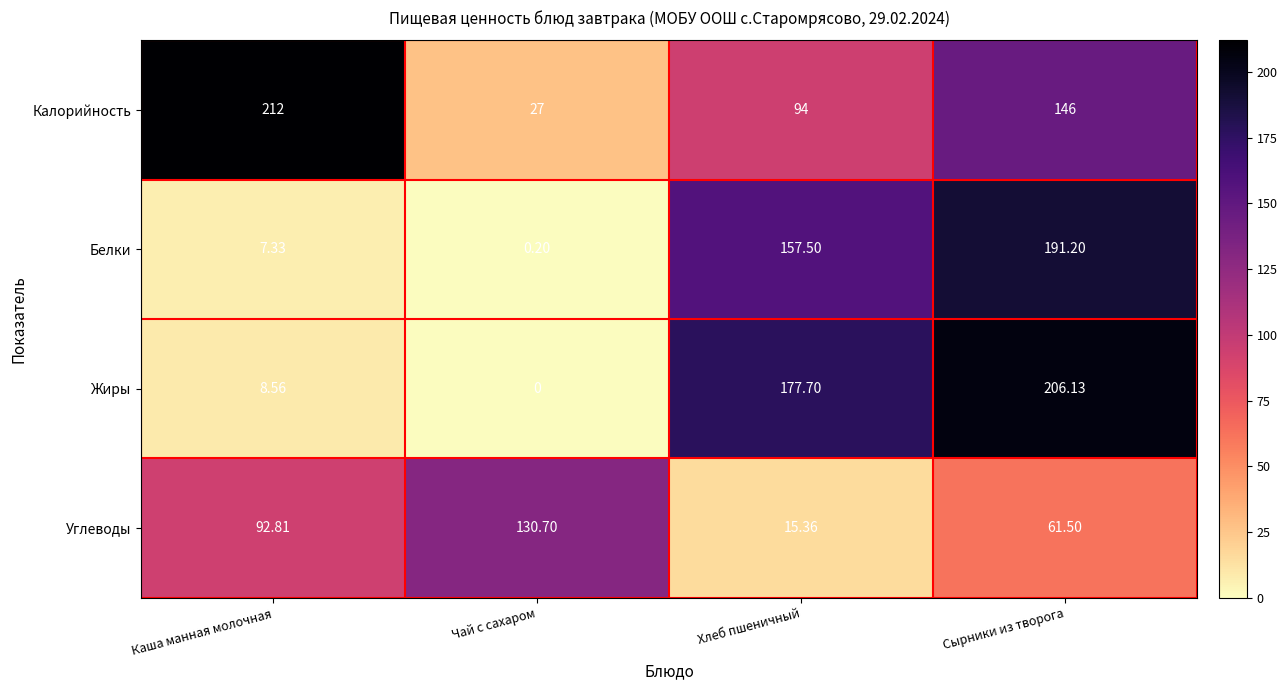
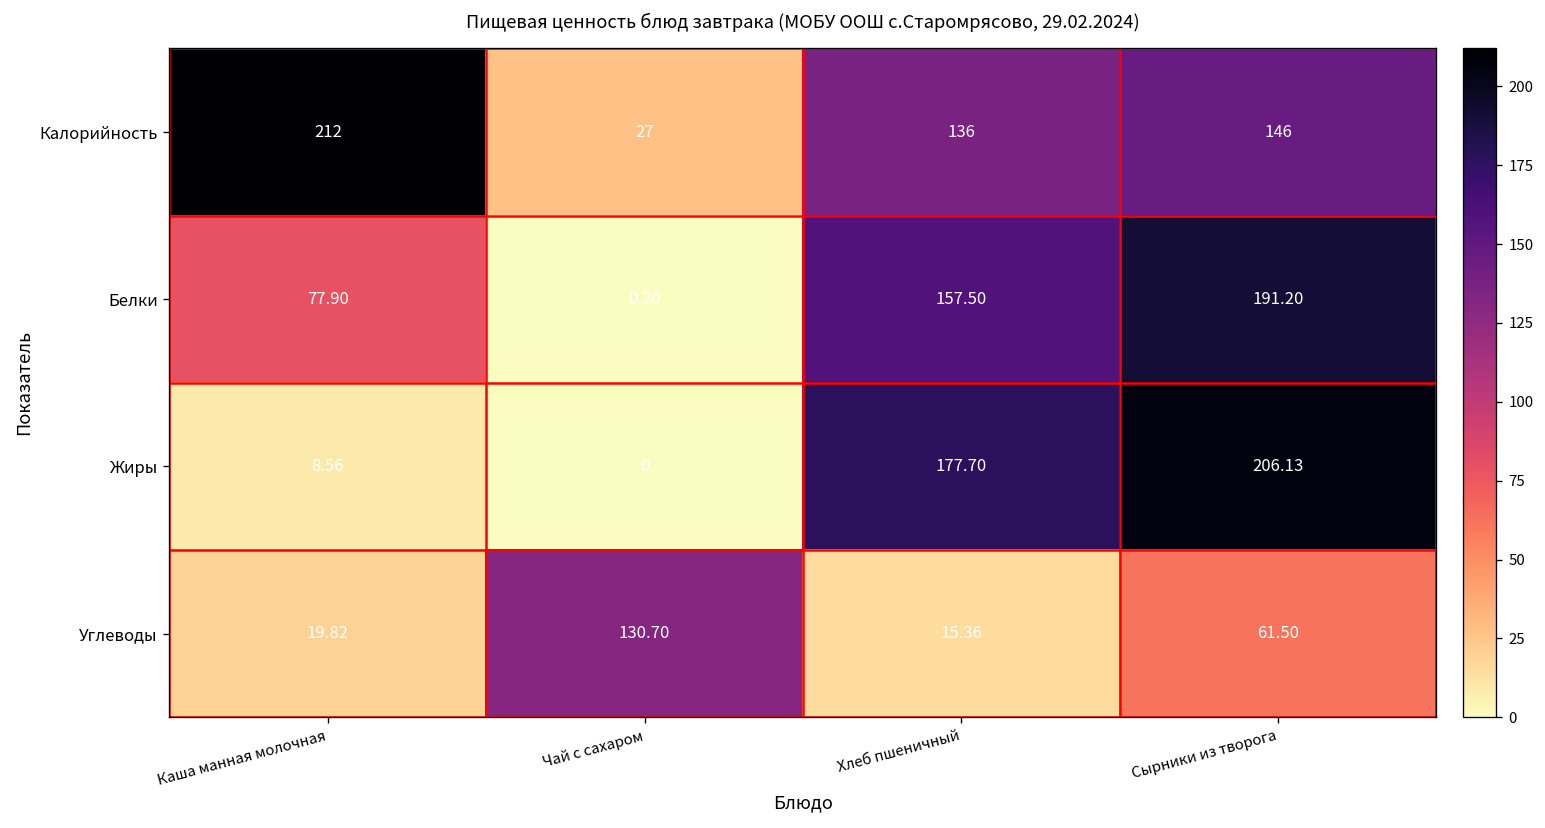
Калорийность, Хлеб пшеничный: 94 -> 136
Белки, Каша манная молочная: 7.33 -> 77.90
Углеводы, Каша манная молочная: 92.81 -> 19.82
